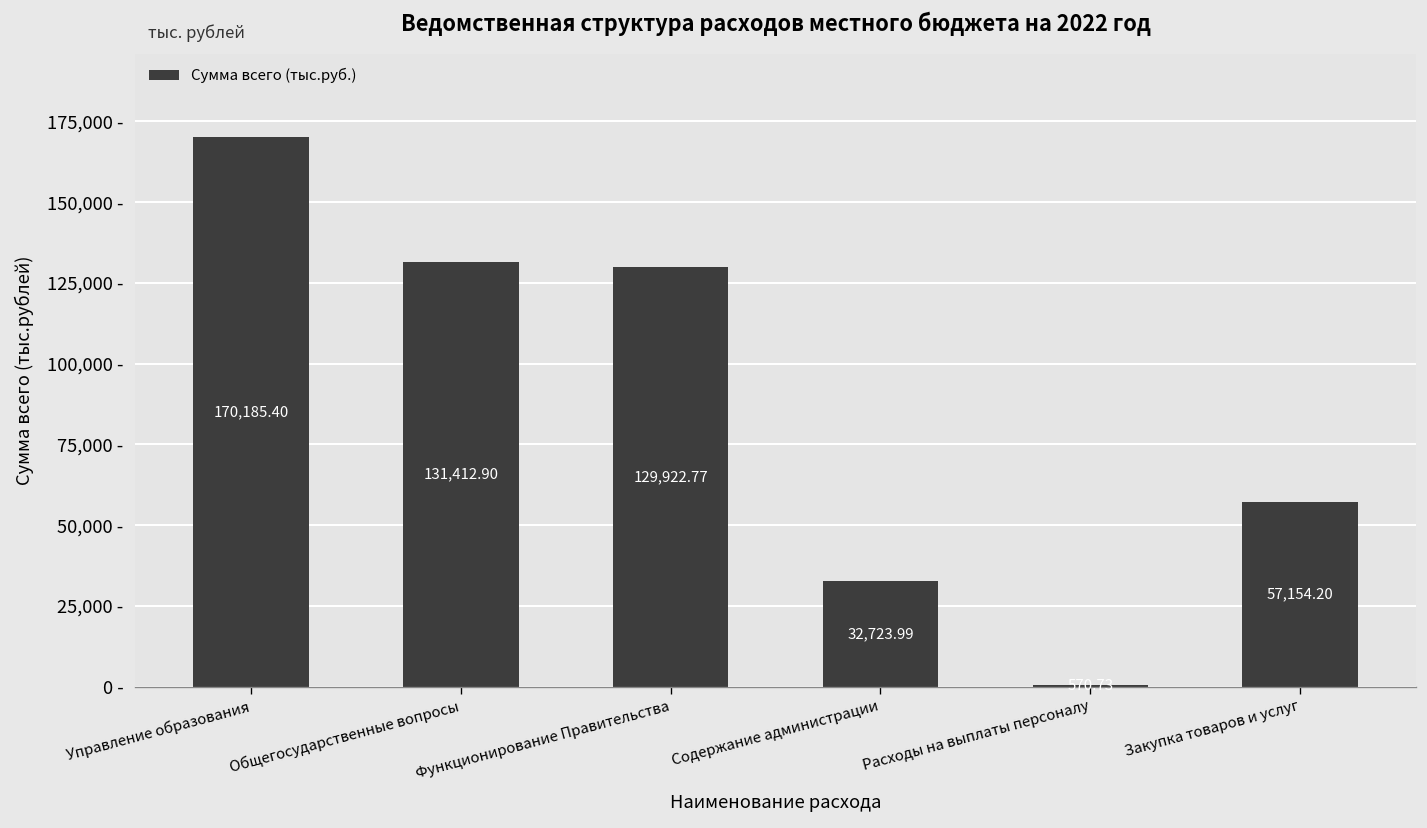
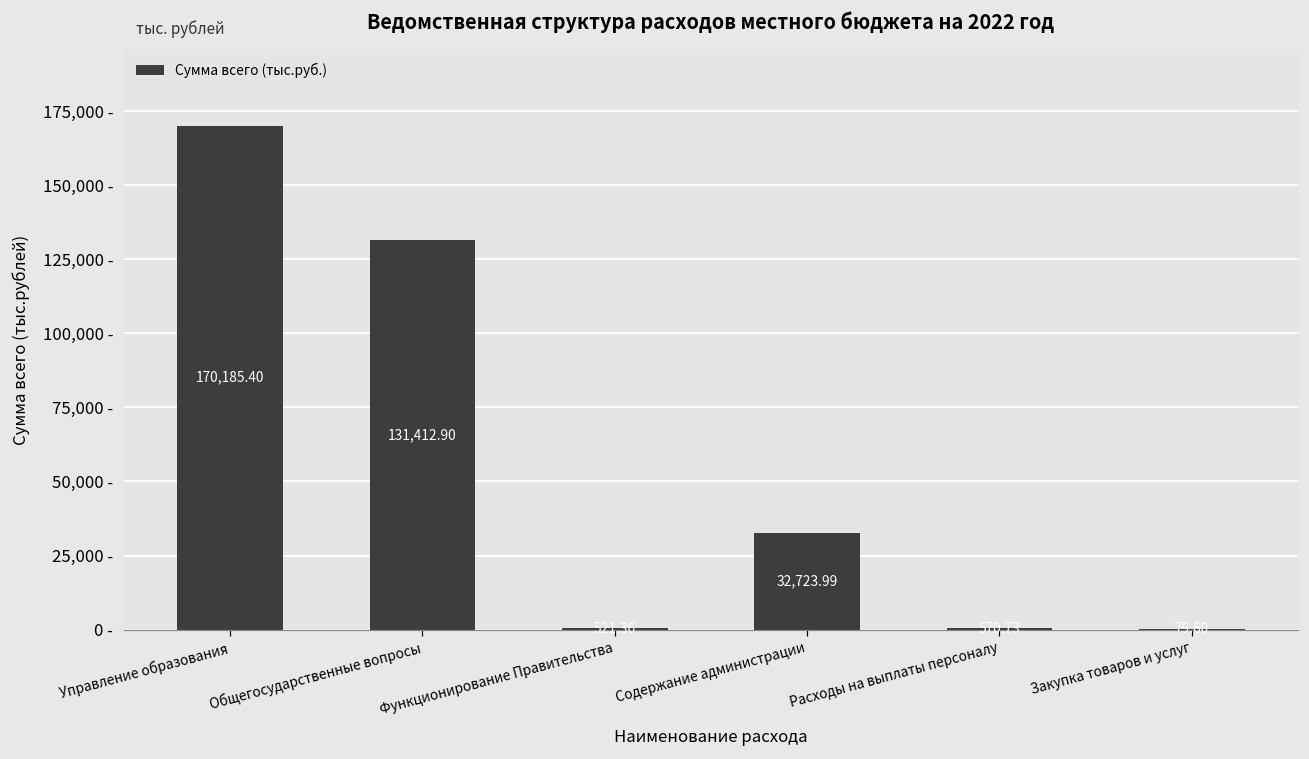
Функционирование Правительства: 130,000 - -> 1,000 -
Закупка товаров и услуг: 57,000 - -> 0 -
